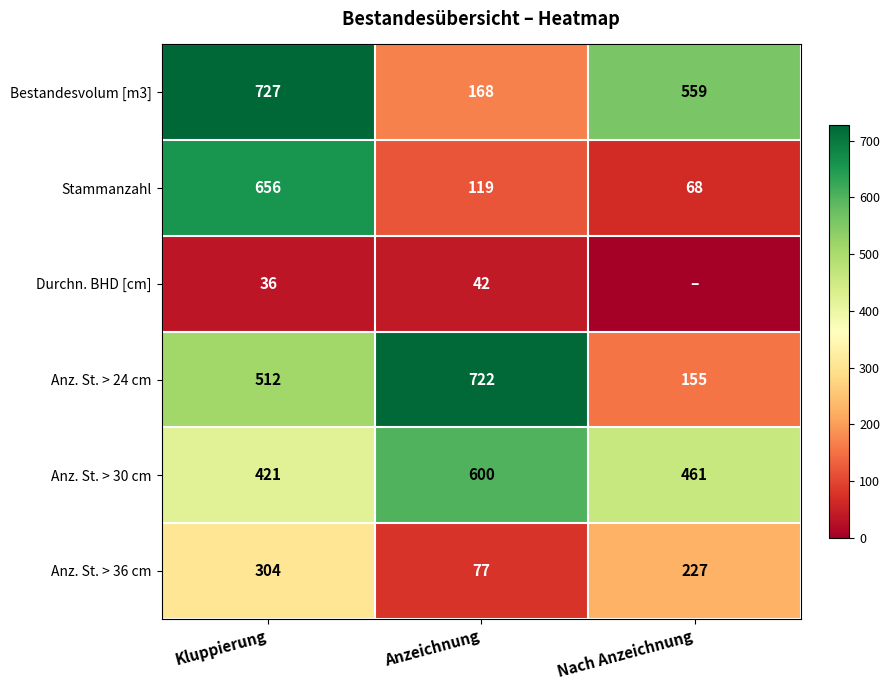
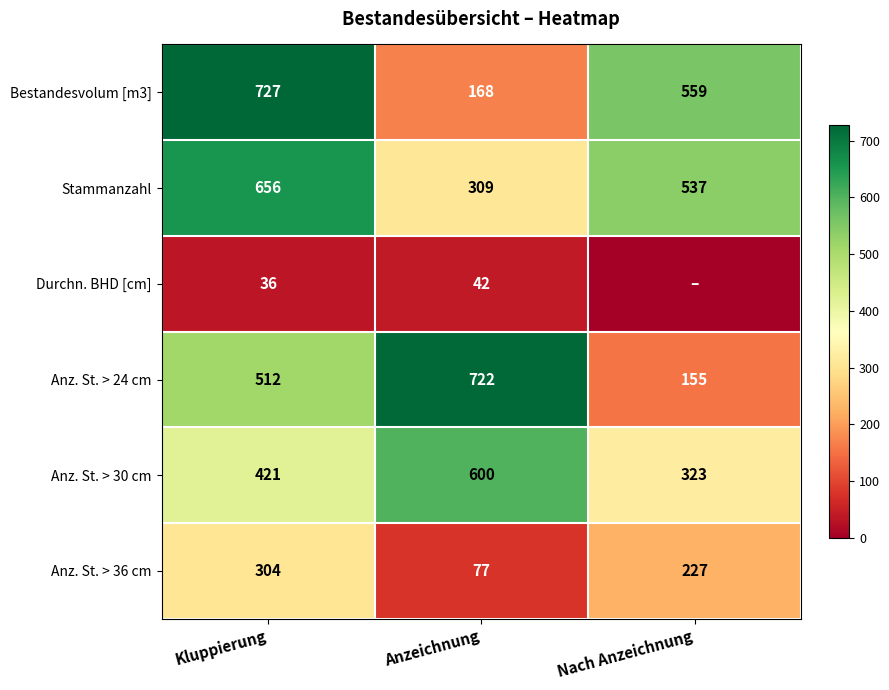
Stammanzahl, Anzeichnung: 119 -> 309
Stammanzahl, Nach Anzeichnung: 68 -> 537
Anz. St. > 30 cm, Nach Anzeichnung: 461 -> 323
